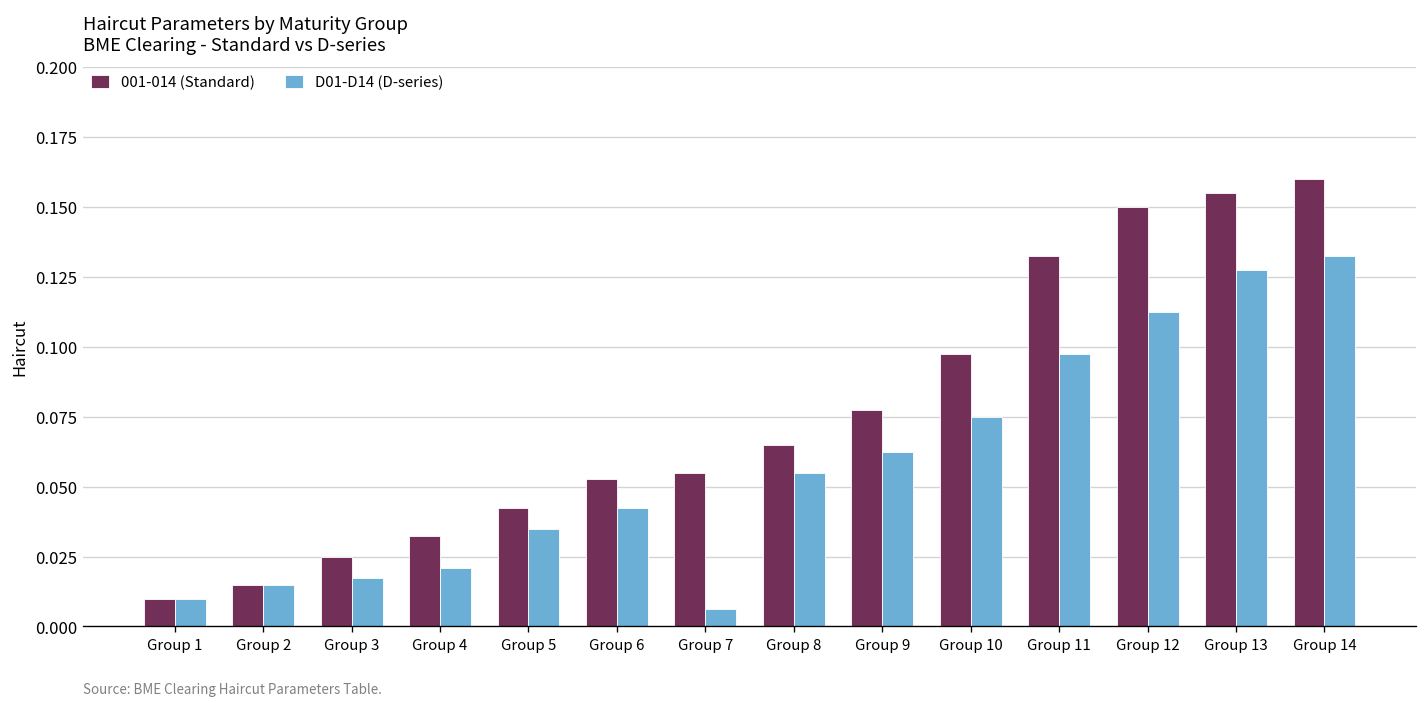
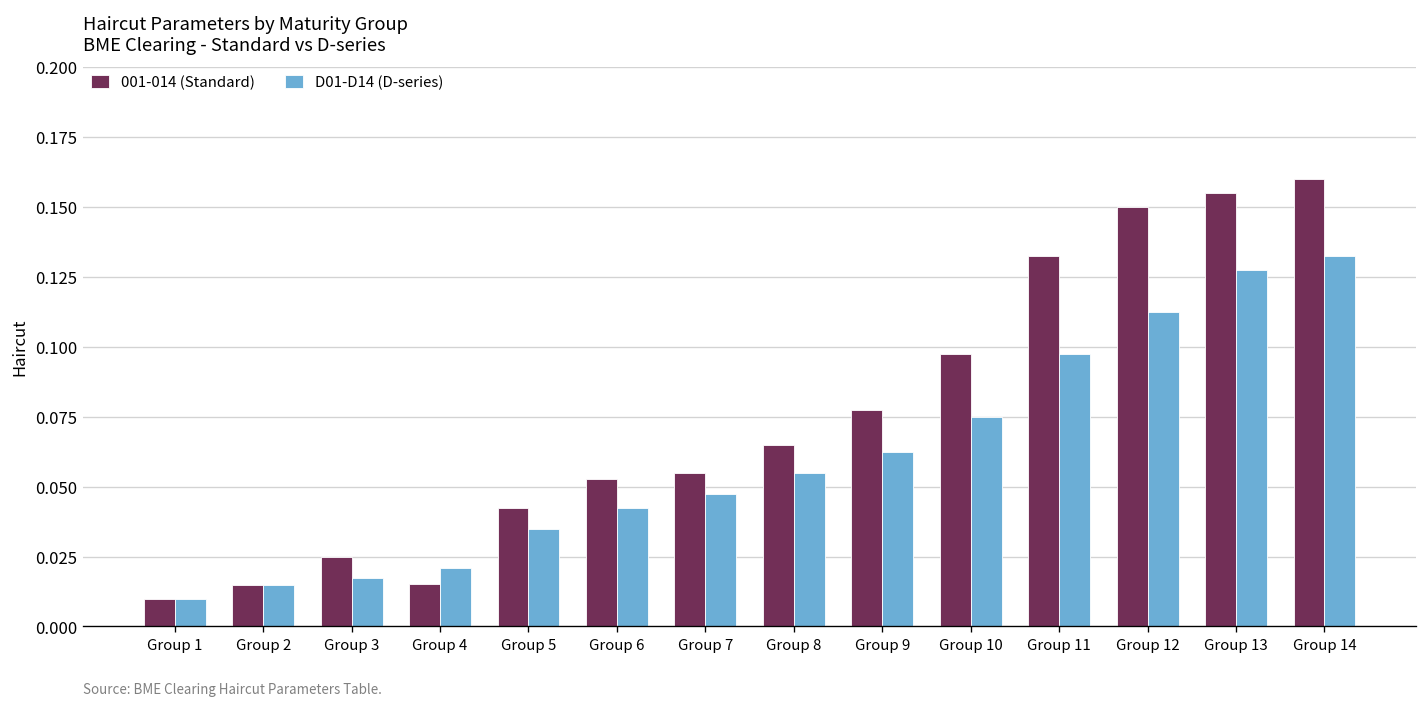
001-014 (Standard), Group 4: 0.033 -> 0.015
D01-D14 (D-series), Group 7: 0.006 -> 0.048
